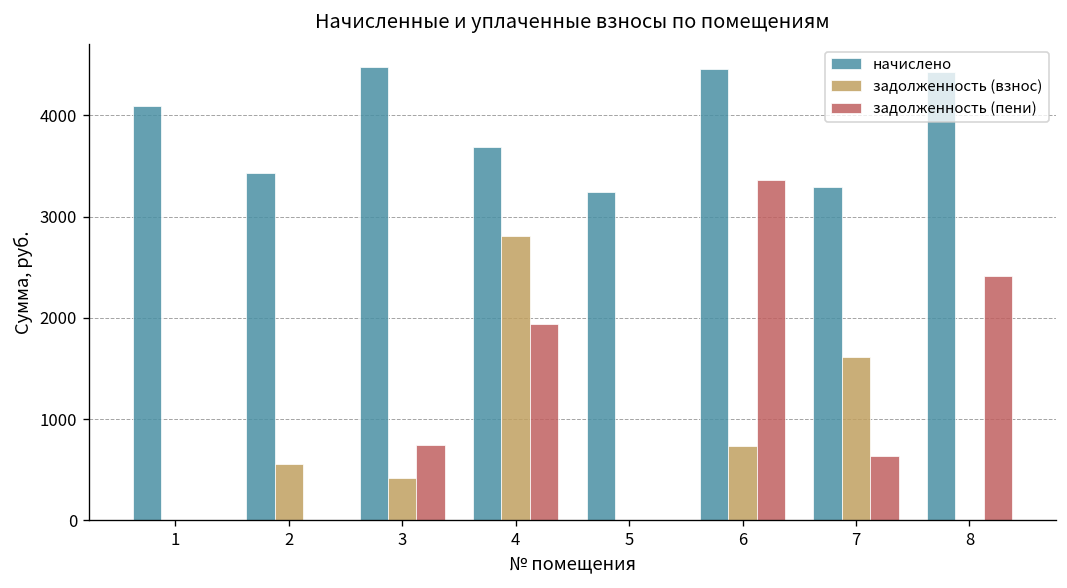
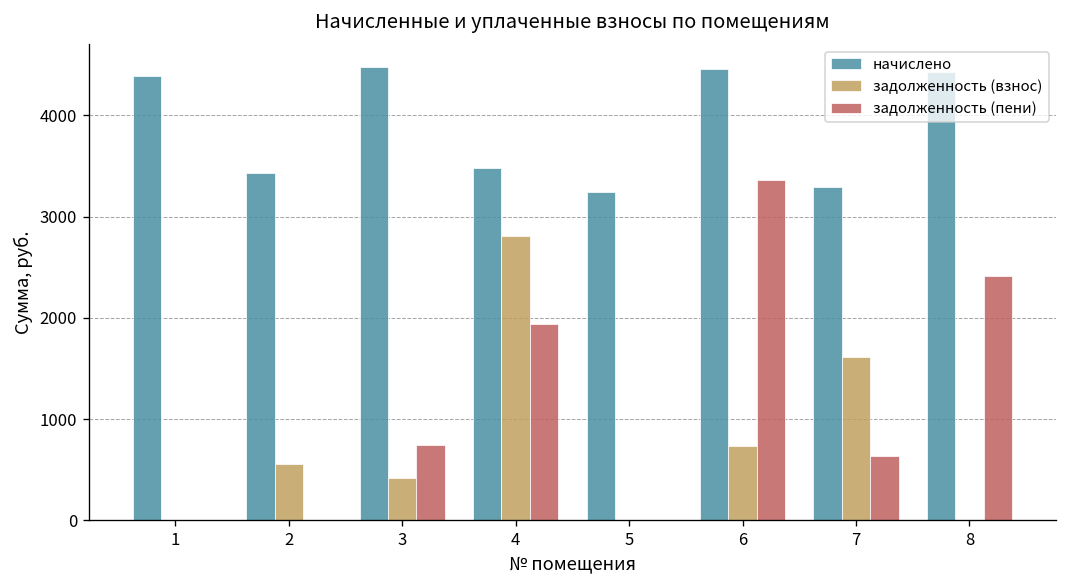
начислено, 1: 4100 -> 4400
начислено, 4: 3700 -> 3500
